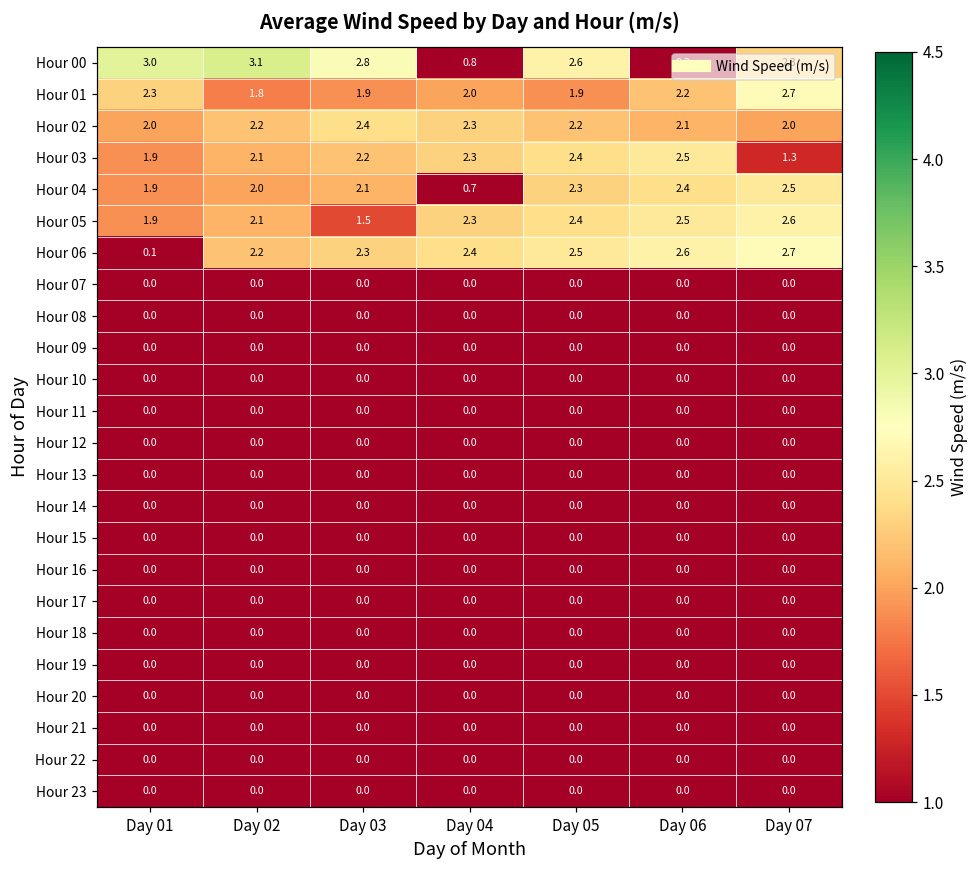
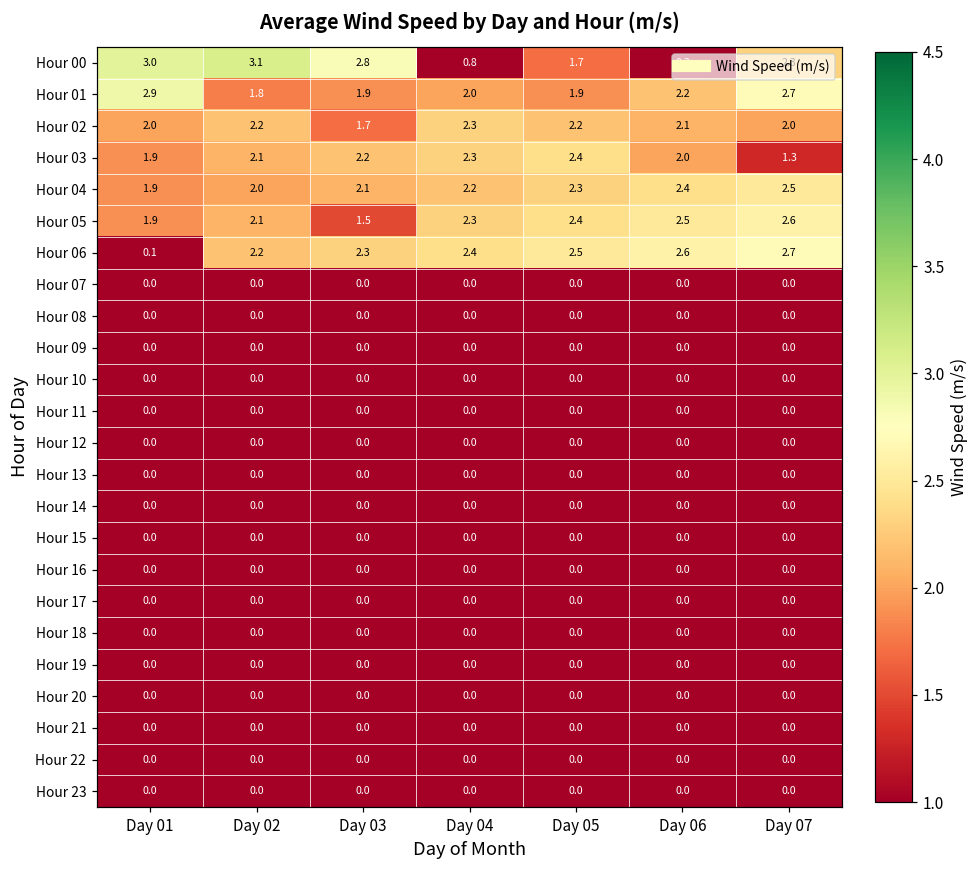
Hour 00, Day 05: 2.6 -> 1.7
Hour 01, Day 01: 2.3 -> 2.9
Hour 02, Day 03: 2.4 -> 1.7
Hour 03, Day 06: 2.5 -> 2.0
Hour 04, Day 04: 0.7 -> 2.2
